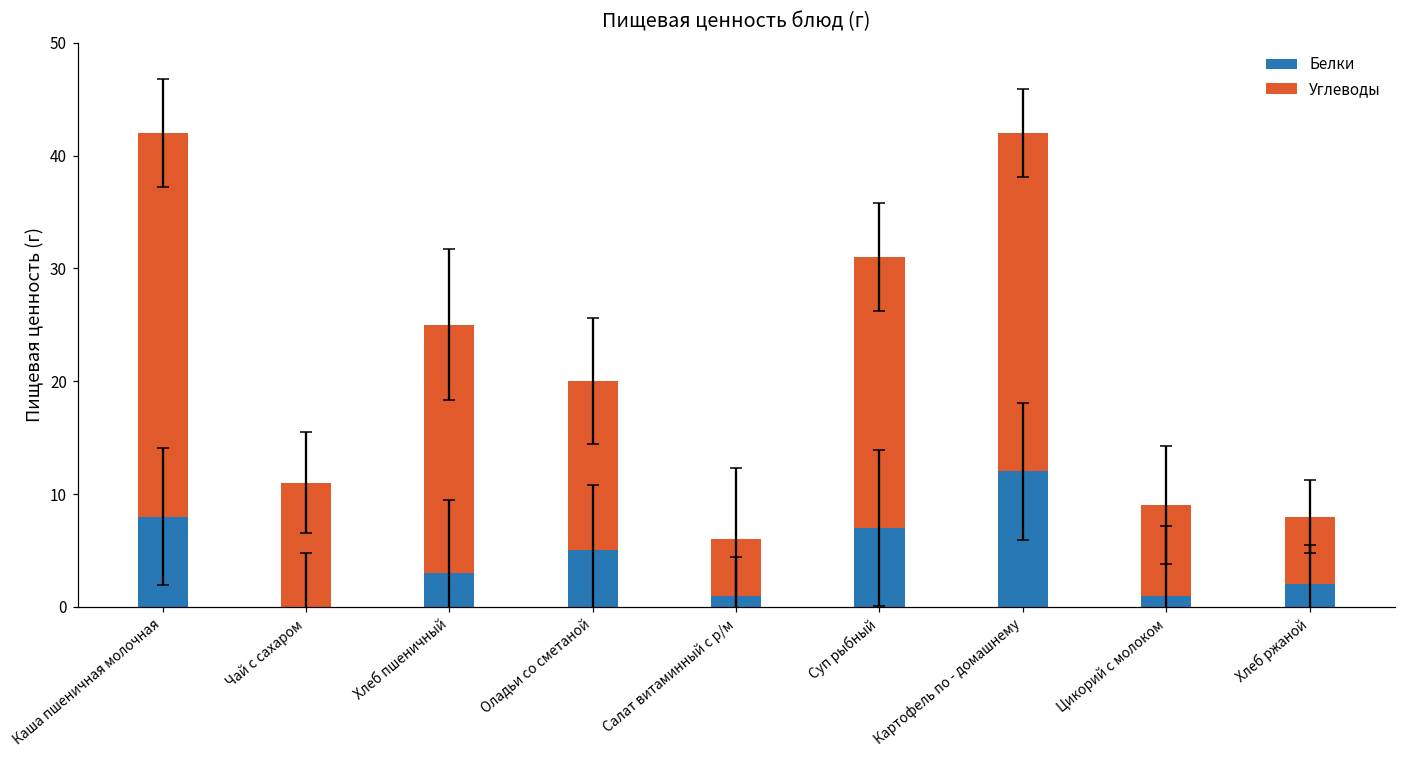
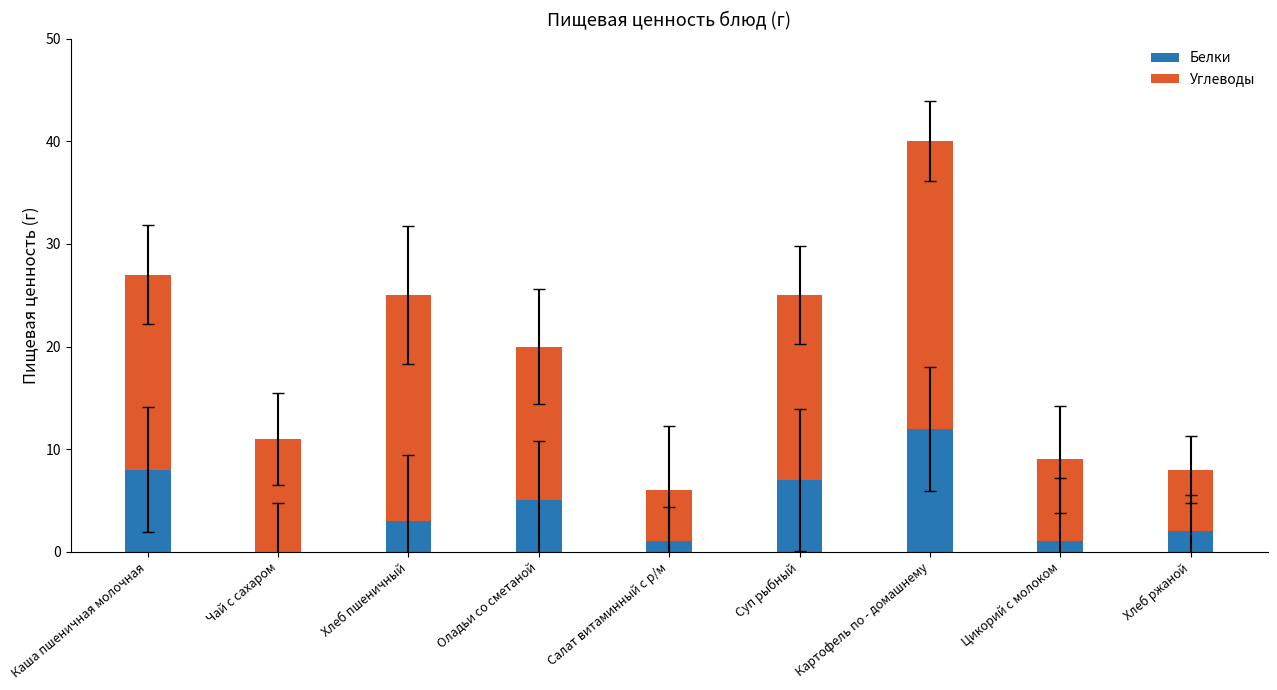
Углеводы, Каша пшеничная молочная: 34 -> 19
Углеводы, Суп рыбный: 24 -> 18
Углеводы, Картофель по - домашнему: 30 -> 28
